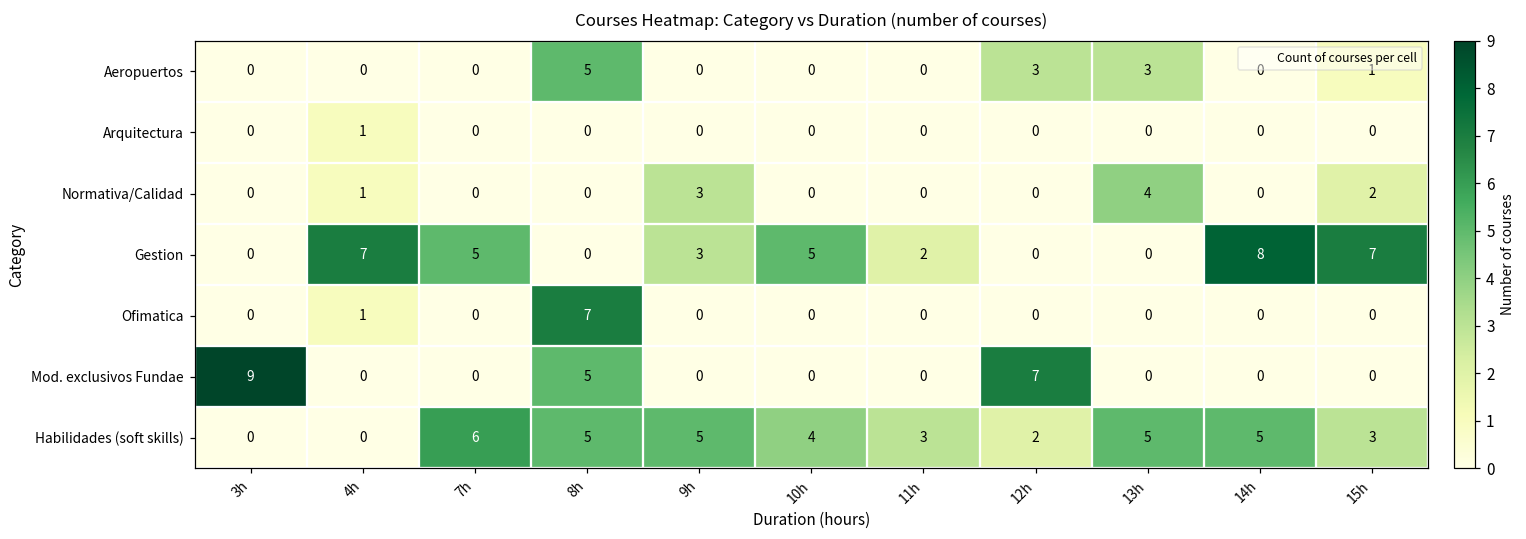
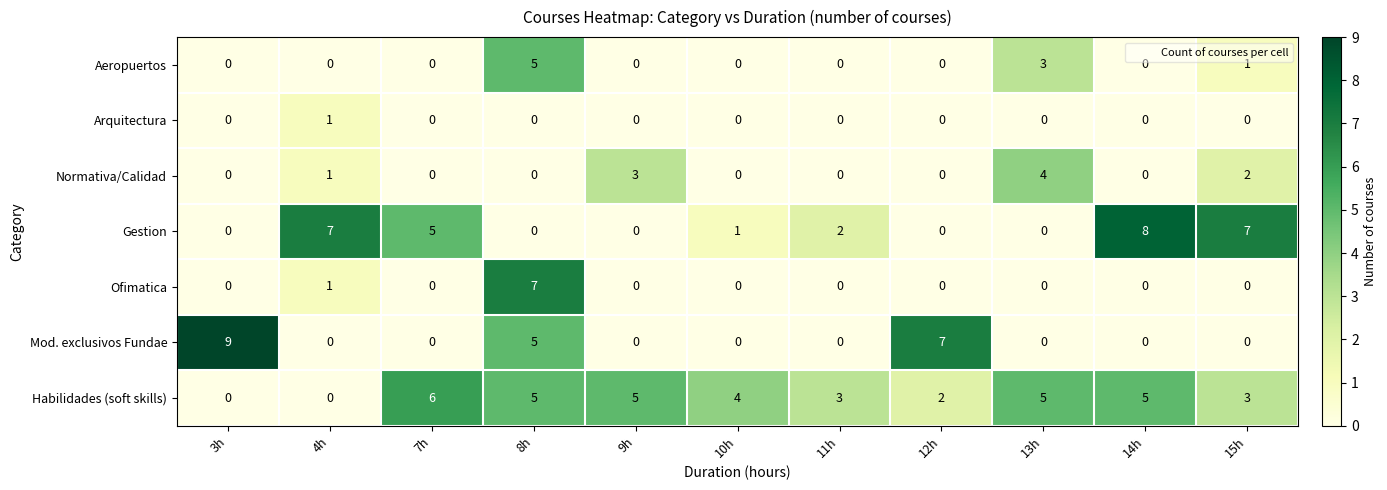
Aeropuertos, 12h: 3 -> 0
Gestion, 9h: 3 -> 0
Gestion, 10h: 5 -> 1
